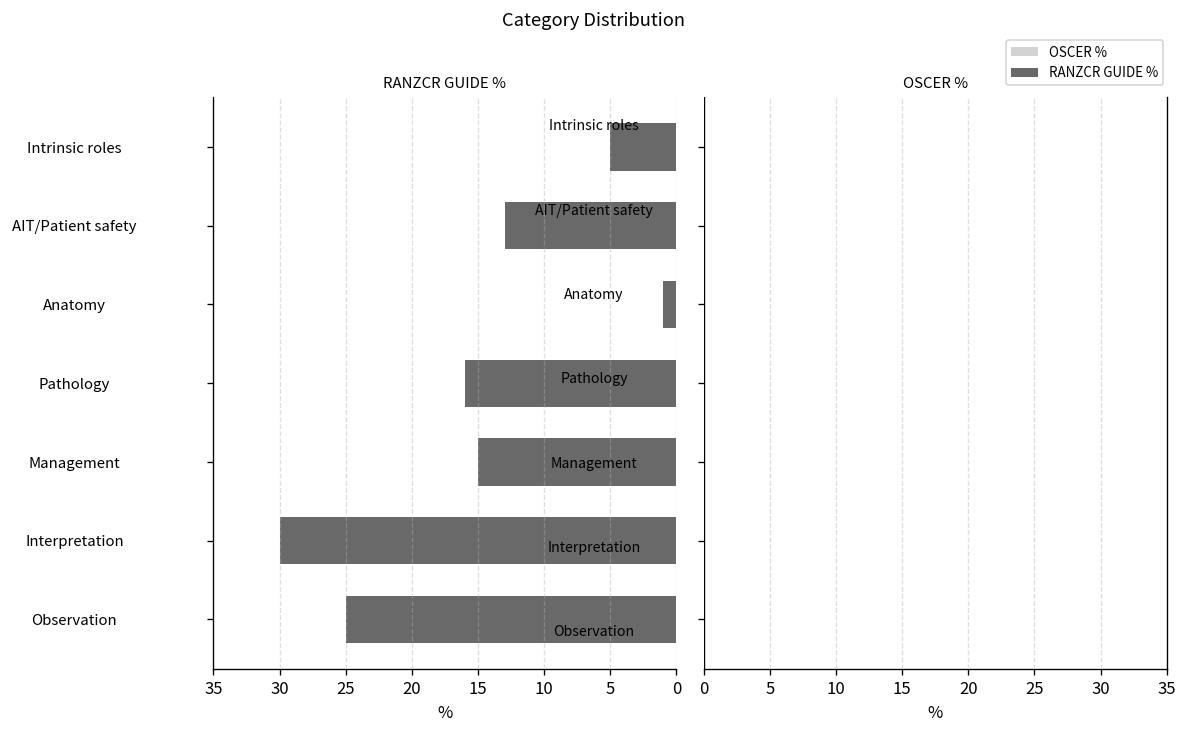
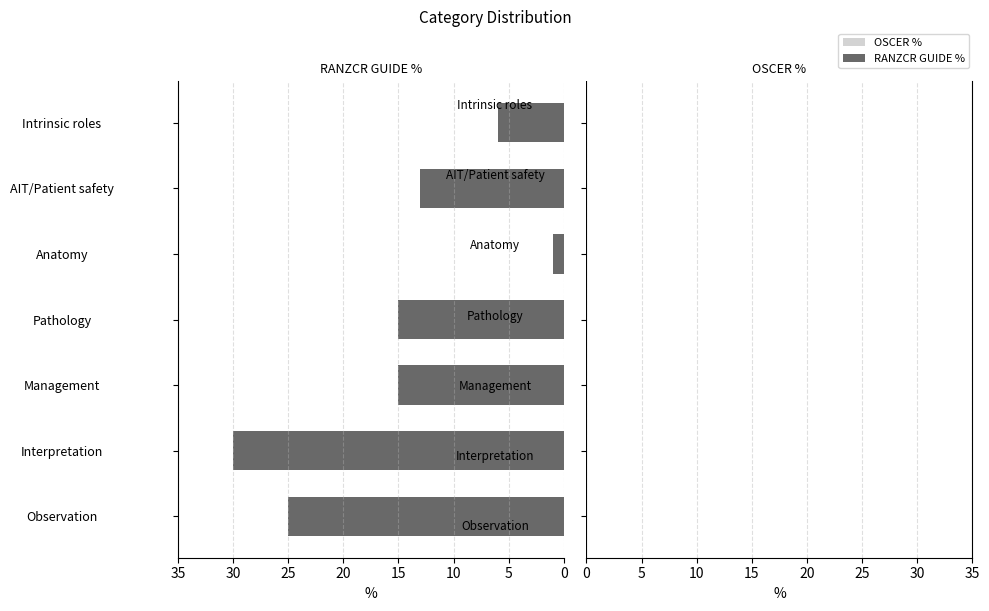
RANZCR GUIDE %, Intrinsic roles: 5 -> 6
RANZCR GUIDE %, Pathology: 16 -> 15
